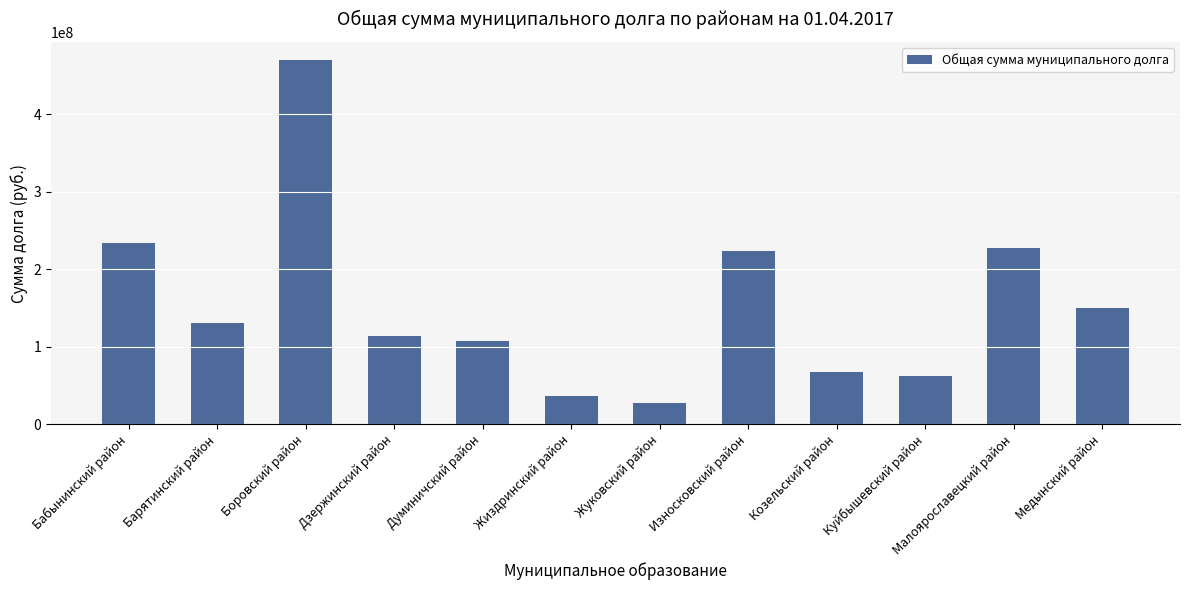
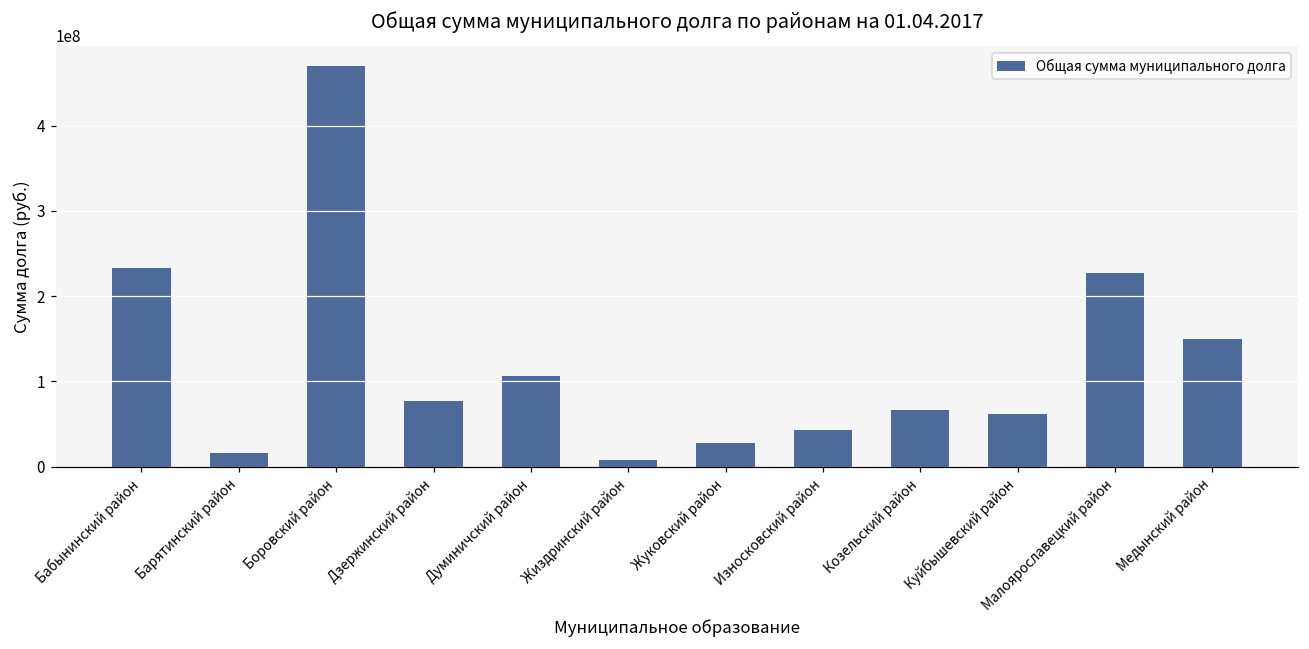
Барятинский район: 130000000 -> 20000000
Дзержинский район: 110000000 -> 80000000
Жиздринский район: 40000000 -> 10000000
Износковский район: 220000000 -> 40000000
